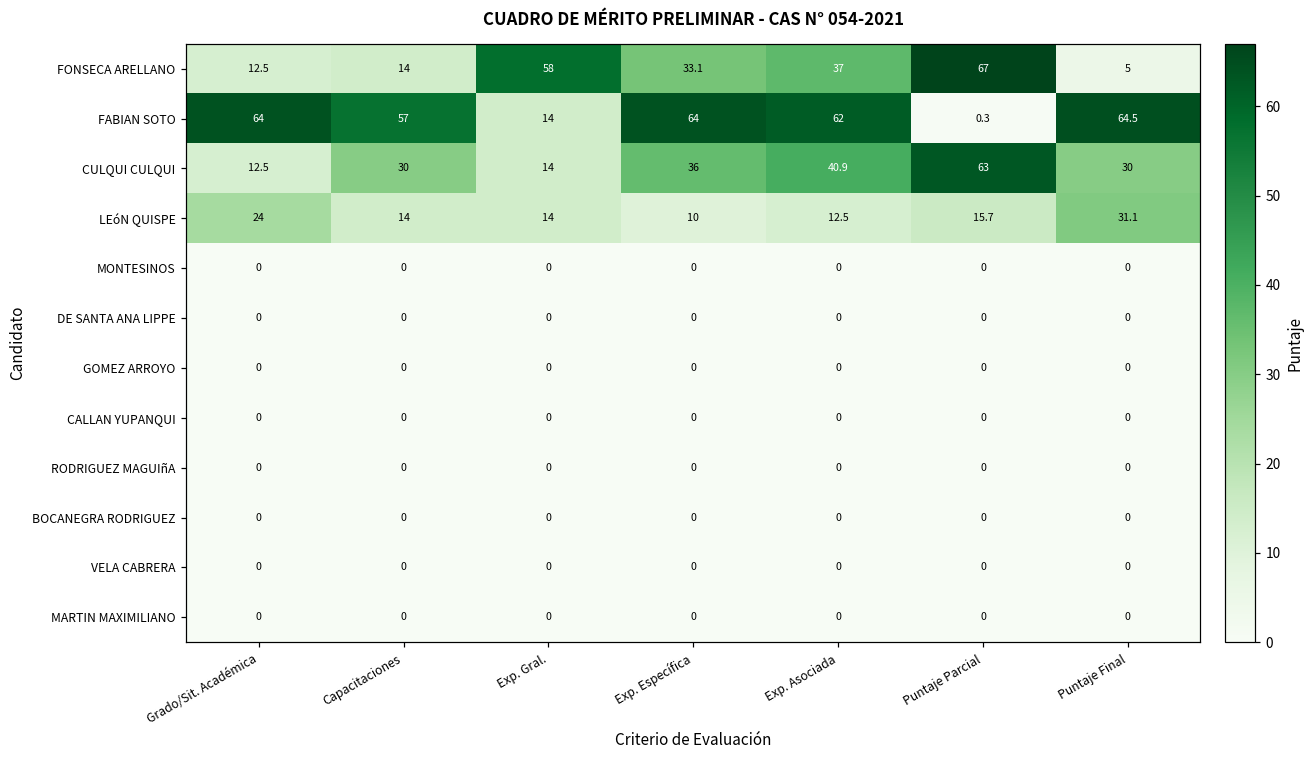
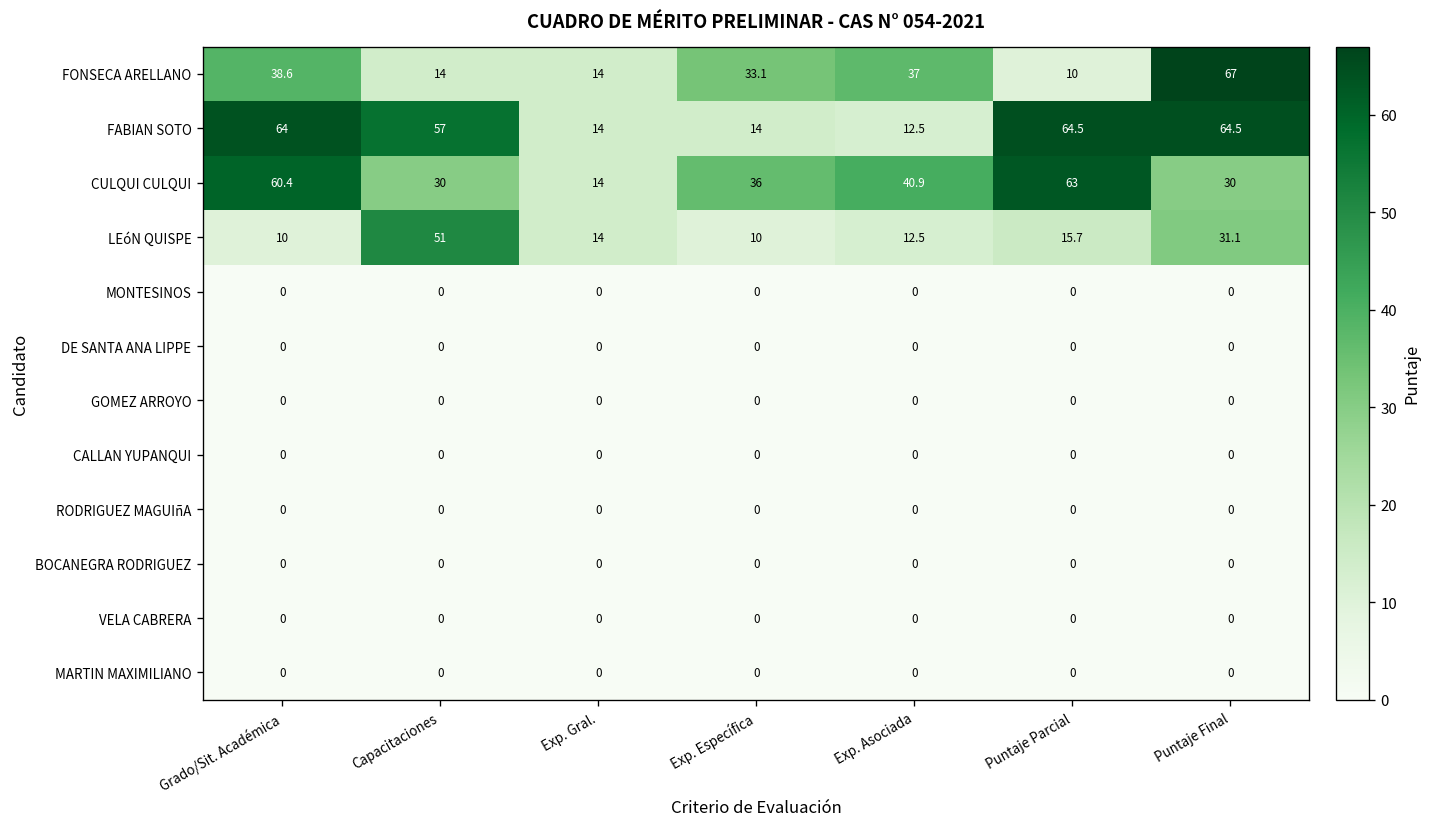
FONSECA ARELLANO, Grado/Sit. Académica: 12.5 -> 38.6
FONSECA ARELLANO, Exp. Gral.: 58 -> 14
FONSECA ARELLANO, Puntaje Parcial: 67 -> 10
FONSECA ARELLANO, Puntaje Final: 5 -> 67
FABIAN SOTO, Exp. Específica: 64 -> 14
FABIAN SOTO, Exp. Asociada: 62 -> 12.5
FABIAN SOTO, Puntaje Parcial: 0.3 -> 64.5
CULQUI CULQUI, Grado/Sit. Académica: 12.5 -> 60.4
LEóN QUISPE, Grado/Sit. Académica: 24 -> 10
LEóN QUISPE, Capacitaciones: 14 -> 51
